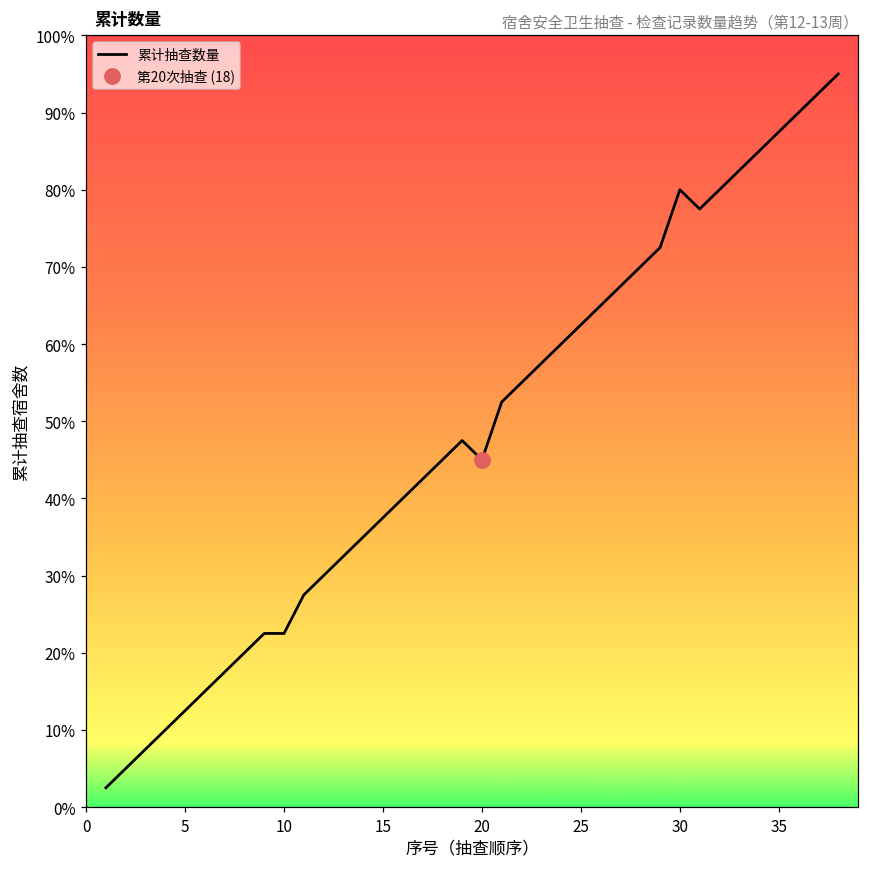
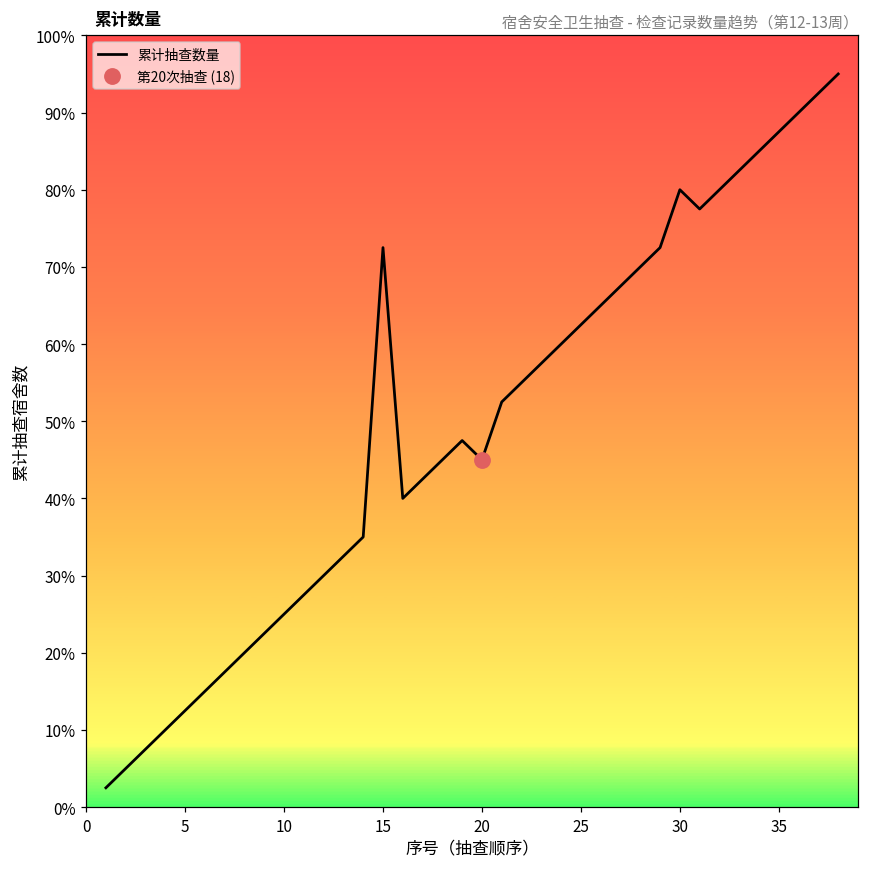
累计抽查数量, 10: 23% -> 25%
累计抽查数量, 15: 38% -> 73%
